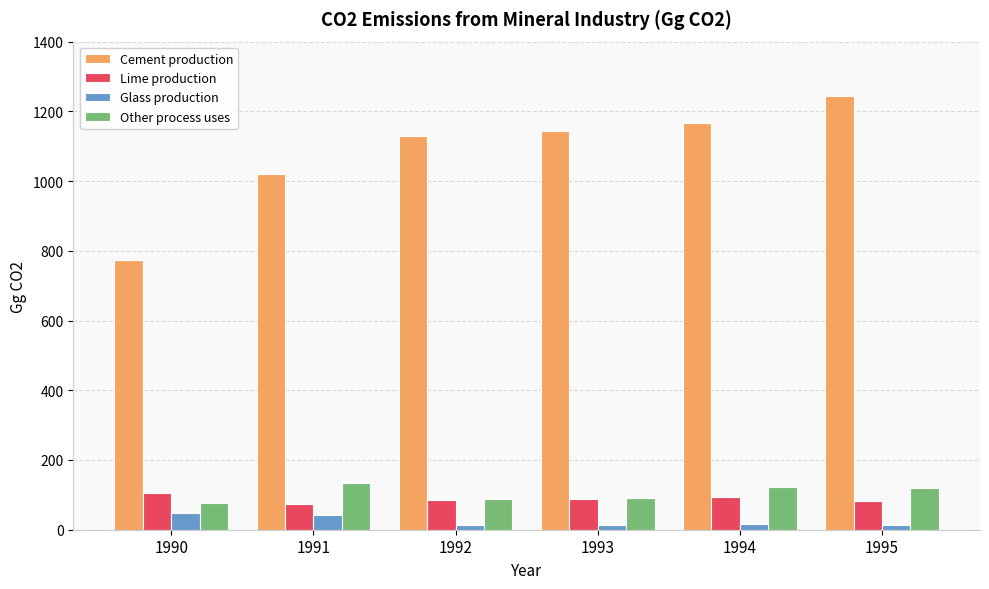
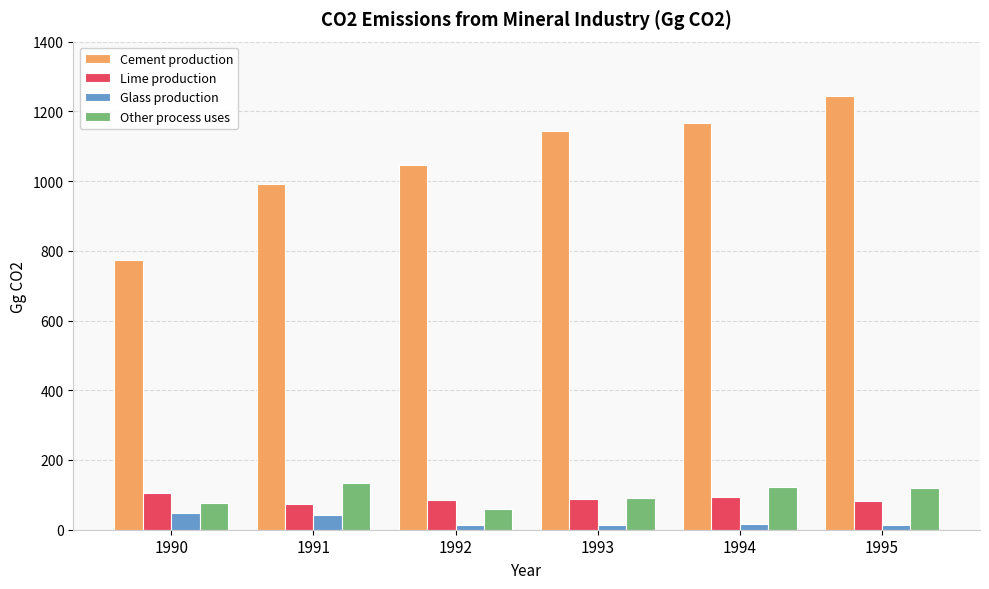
Cement production, 1991: 1020 -> 990
Cement production, 1992: 1130 -> 1050
Other process uses, 1992: 90 -> 60
